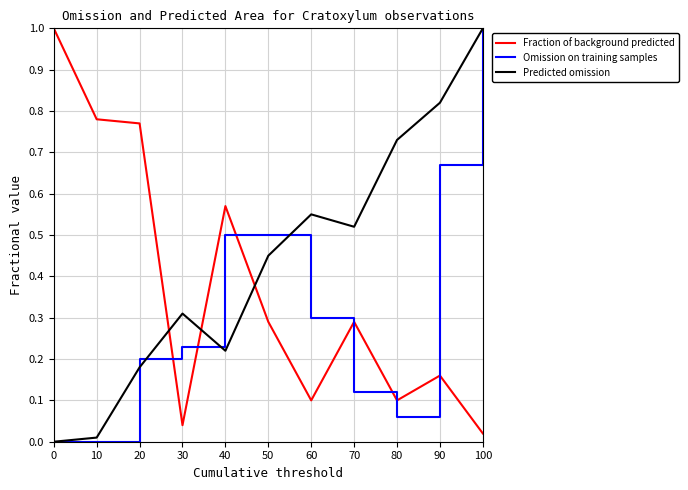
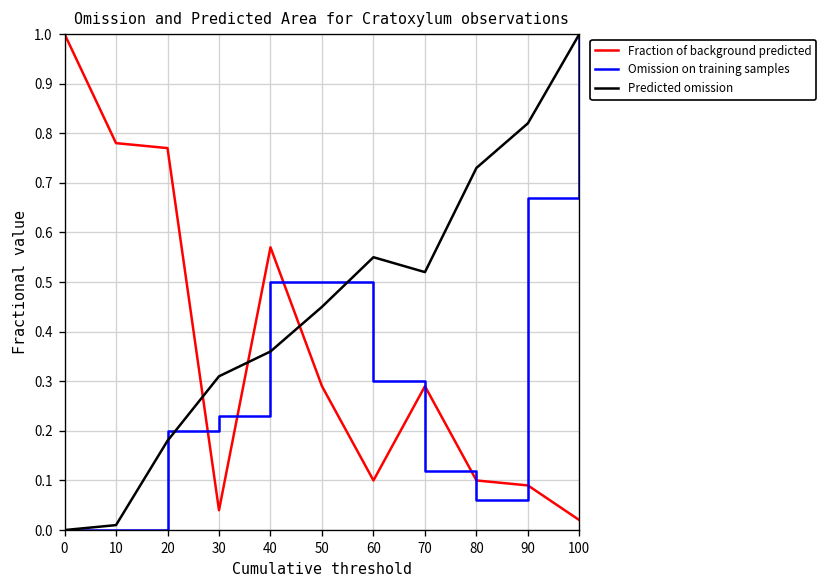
Predicted omission, 40: 0.22 -> 0.36
Fraction of background predicted, 90: 0.16 -> 0.09
